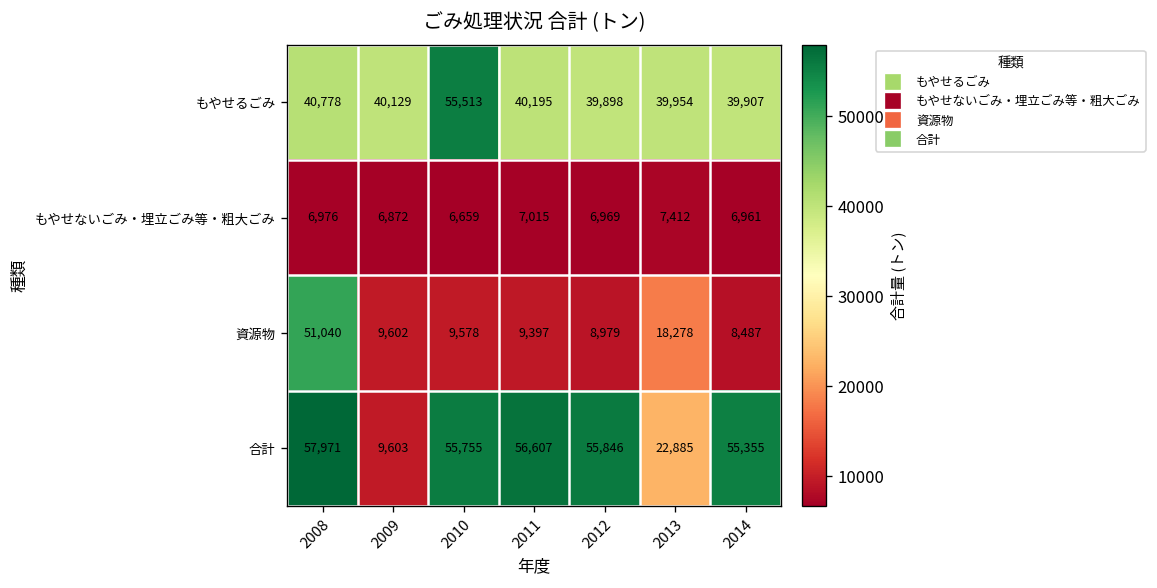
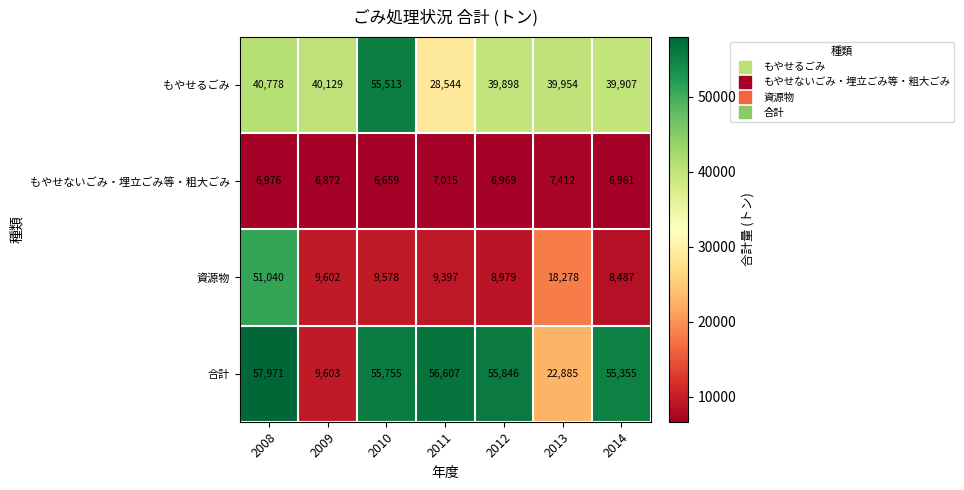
もやせるごみ, 2011: 40,195 -> 28,544
